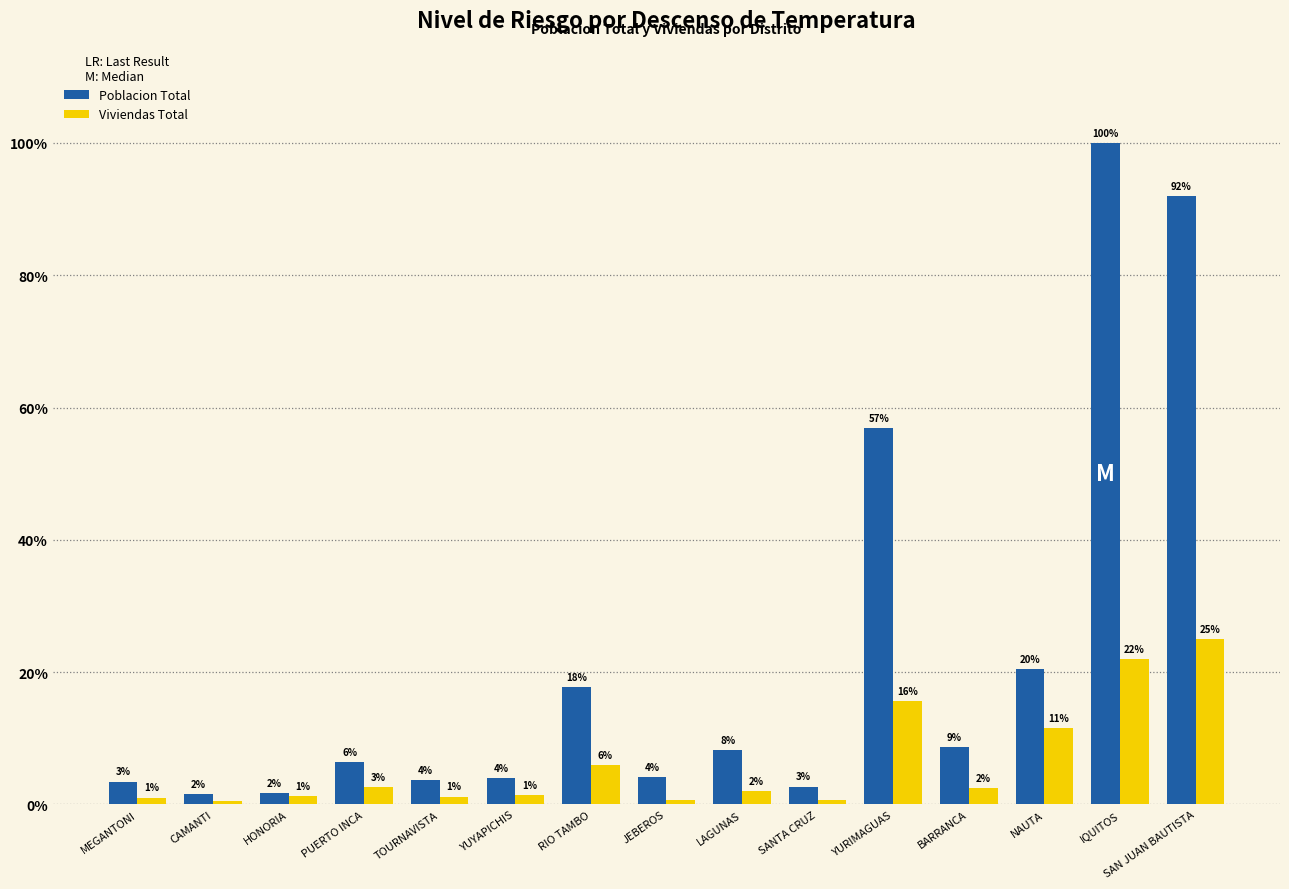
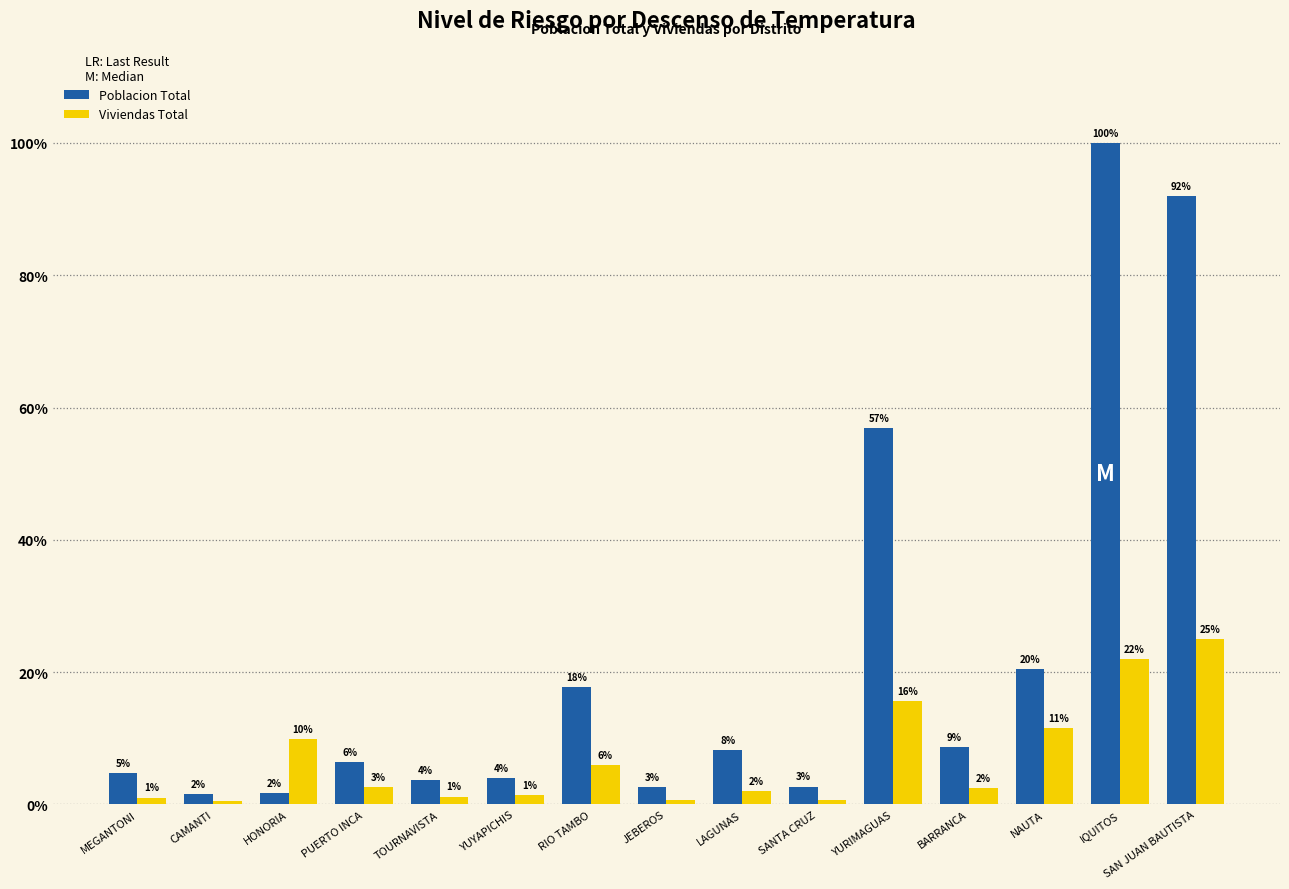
Poblacion Total, MEGANTONI: 3% -> 5%
Viviendas Total, HONORIA: 1% -> 10%
Poblacion Total, JEBEROS: 4% -> 3%
